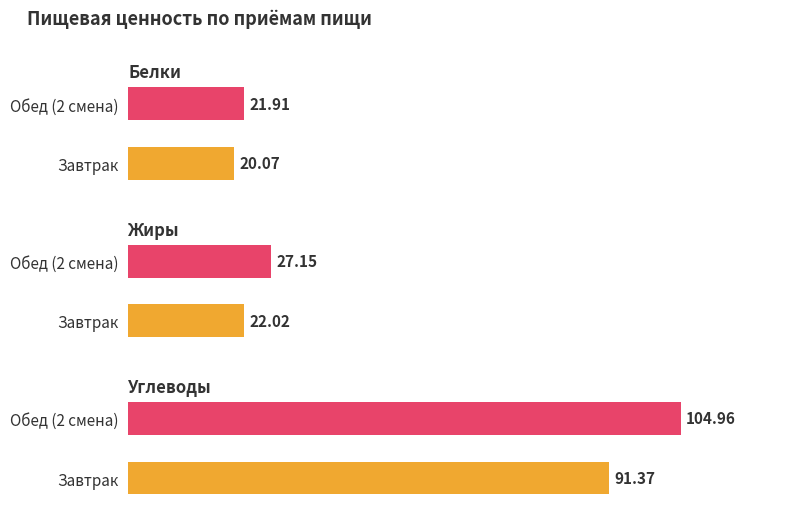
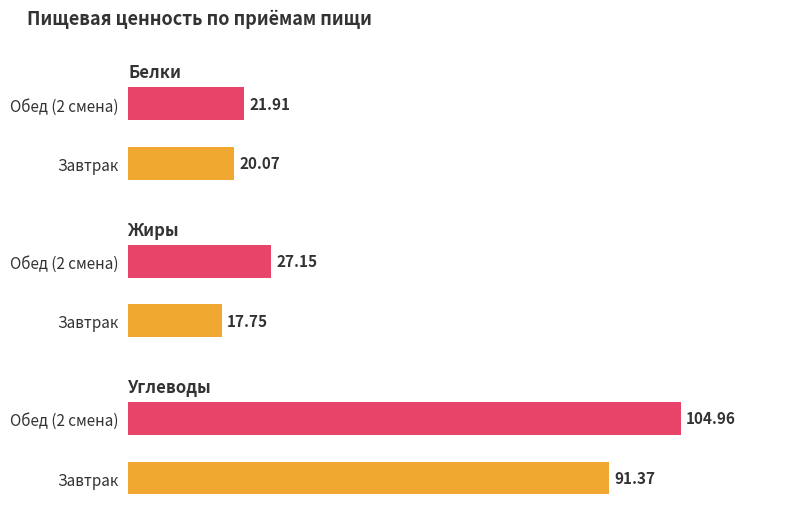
Жиры, Завтрак: 22.02 -> 17.75
